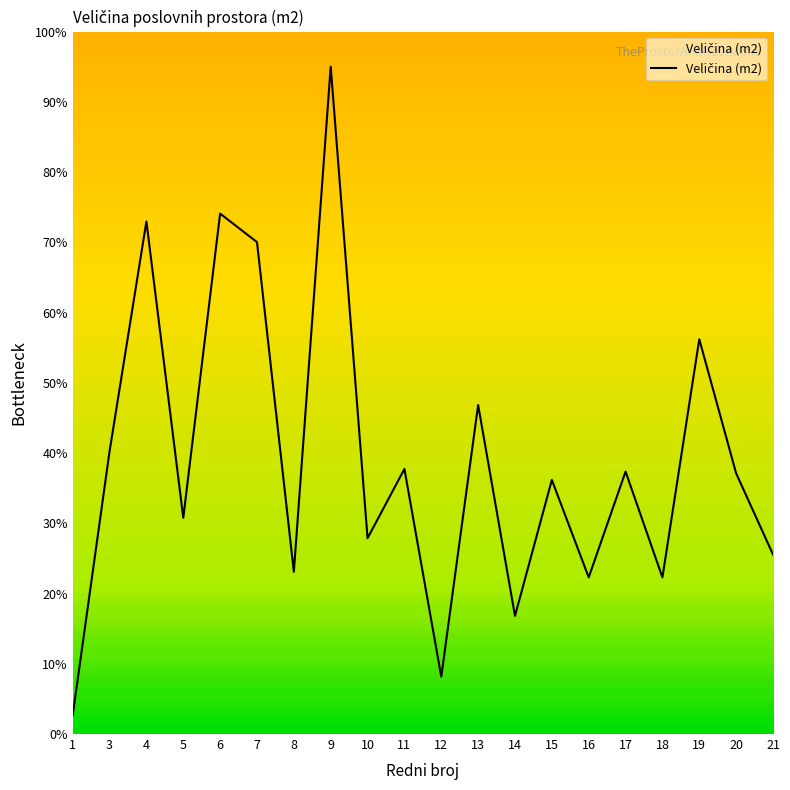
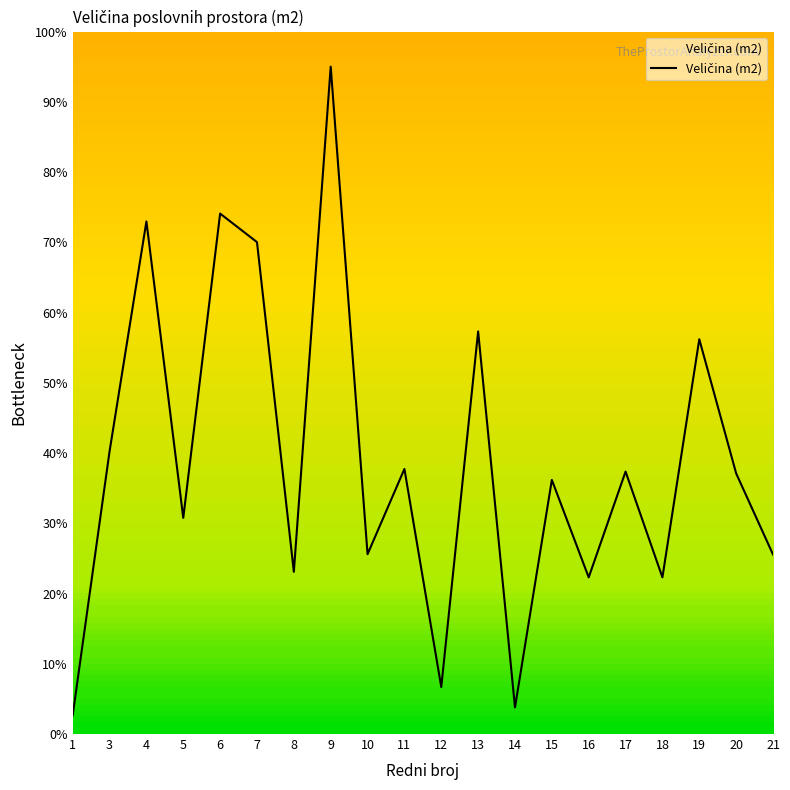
10: 28% -> 26%
12: 8% -> 7%
13: 47% -> 57%
14: 17% -> 4%
